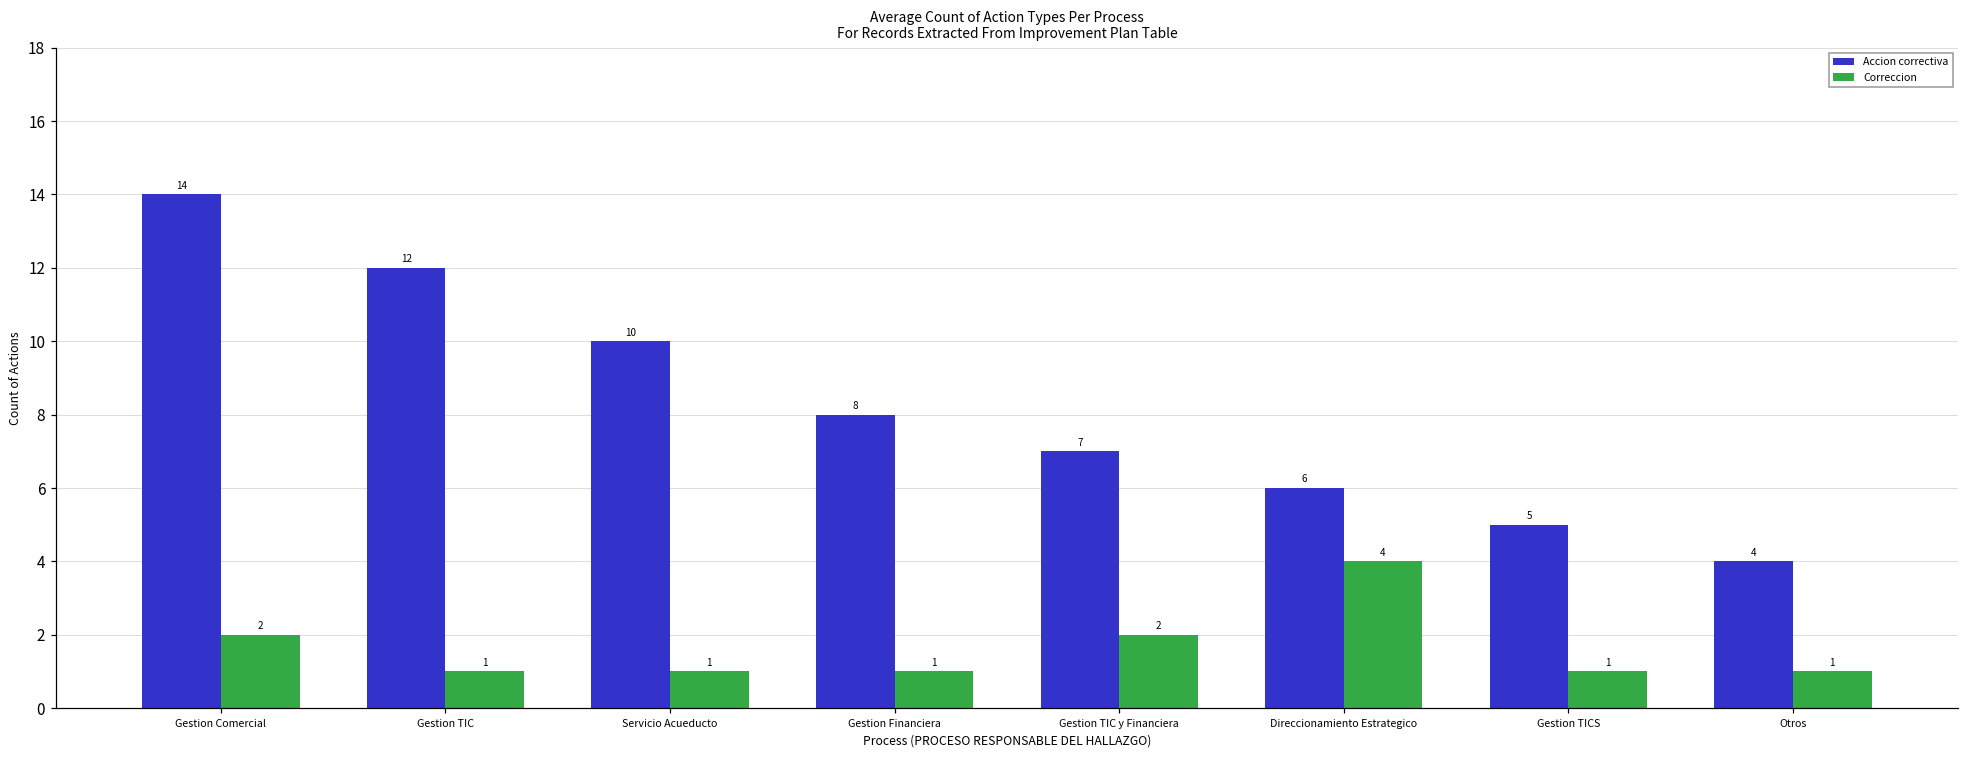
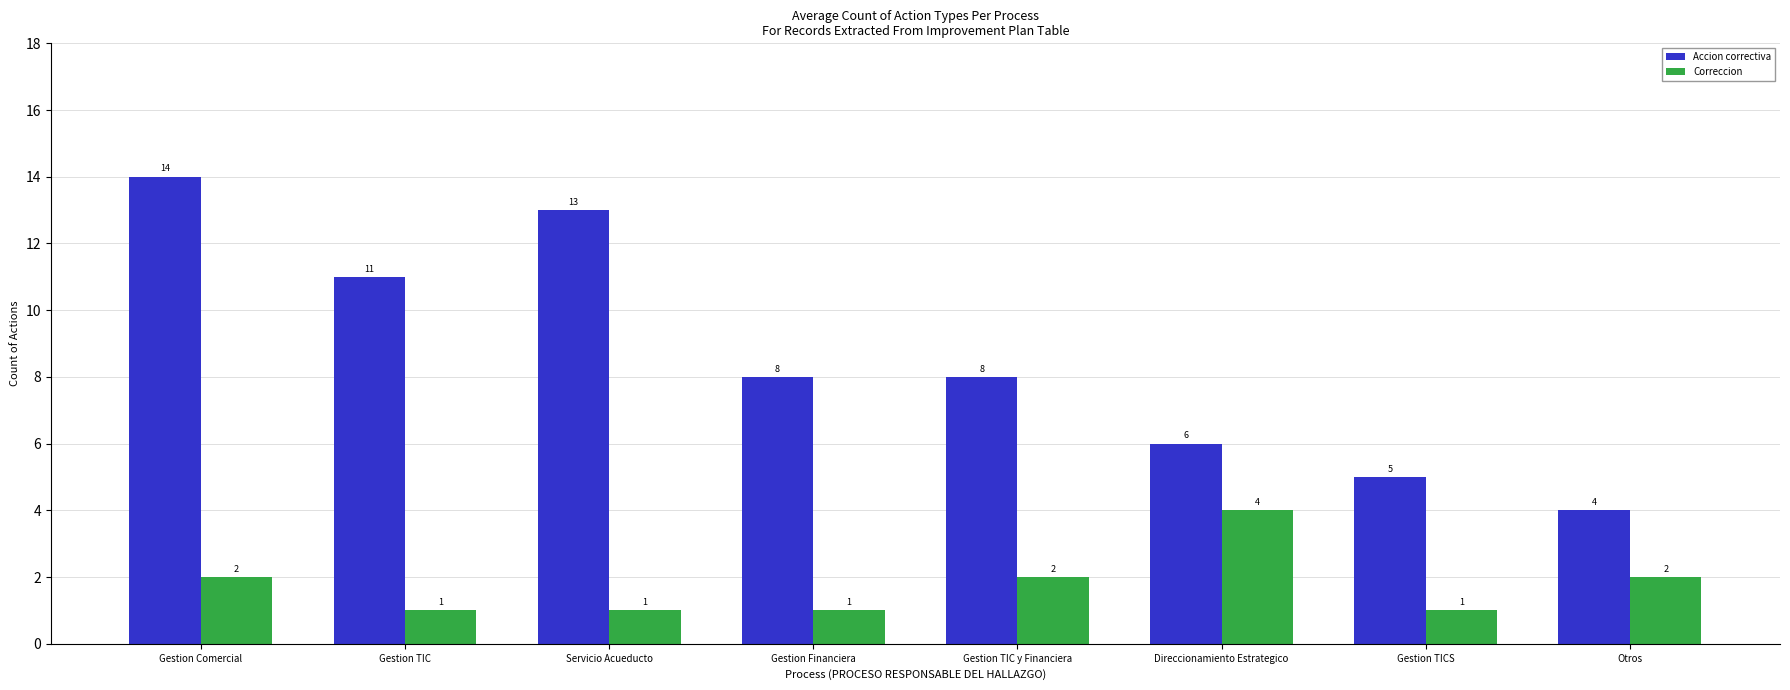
Accion correctiva, Gestion TIC: 12 -> 11
Accion correctiva, Servicio Acueducto: 10 -> 13
Accion correctiva, Gestion TIC y Financiera: 7 -> 8
Correccion, Otros: 1 -> 2
